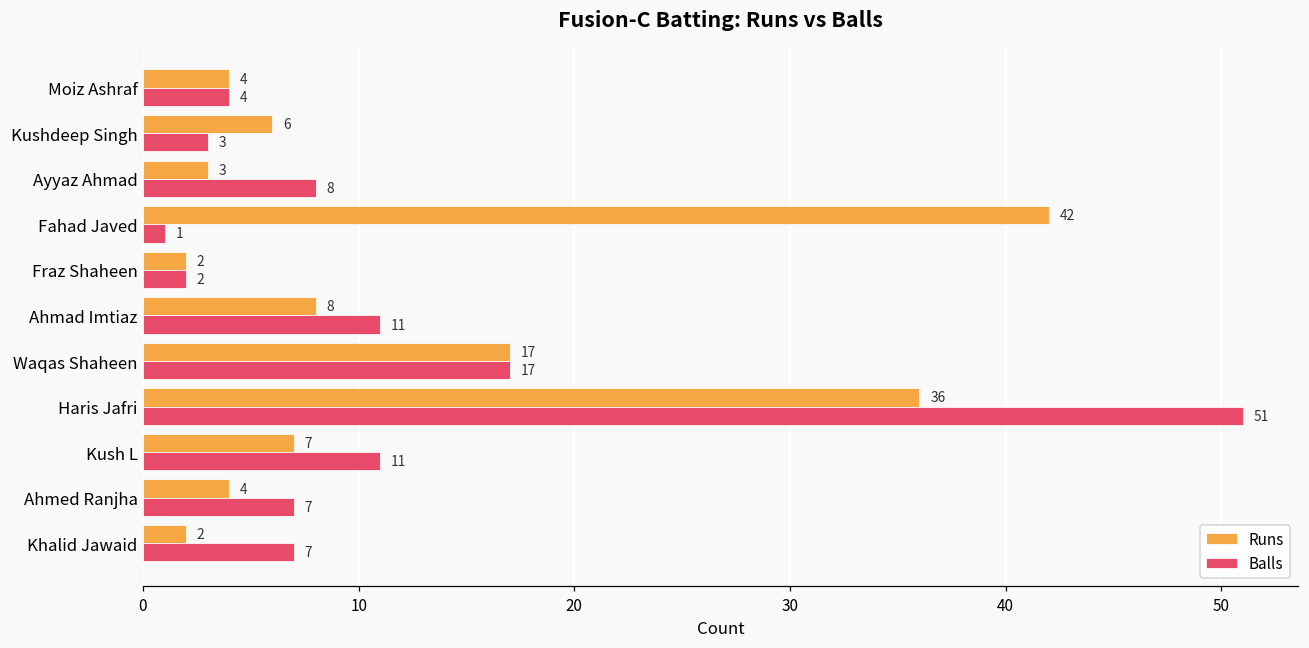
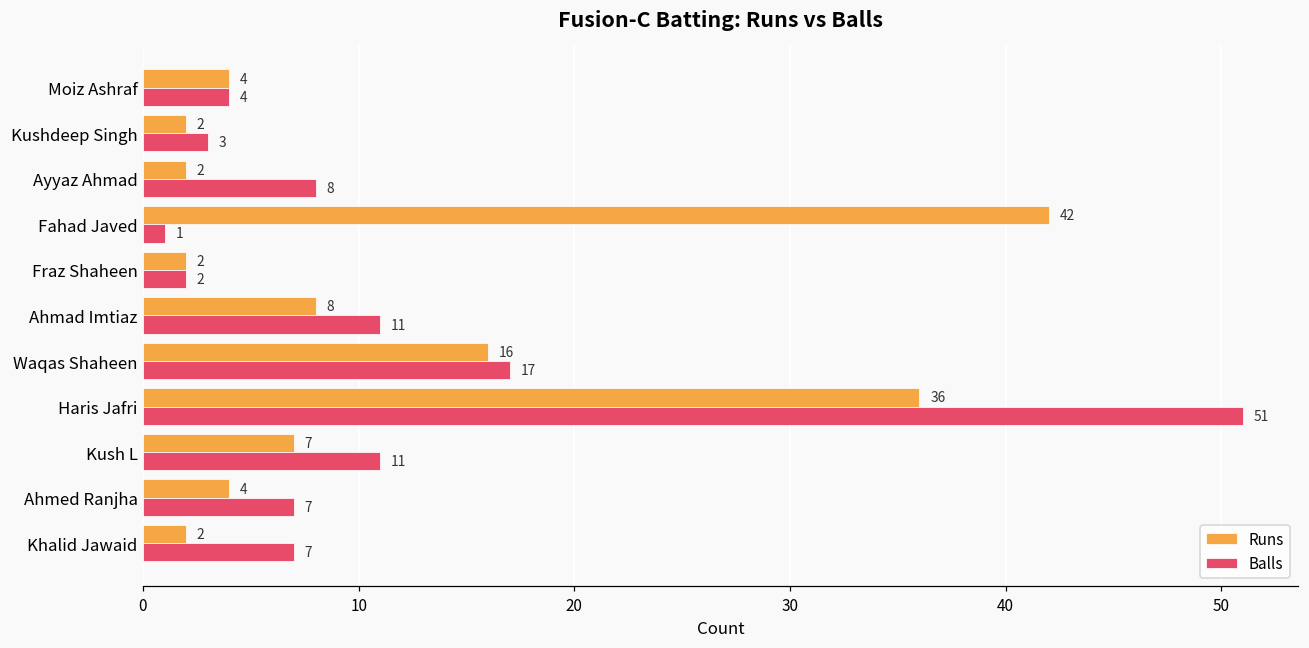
Runs, Kushdeep Singh: 6 -> 2
Runs, Ayyaz Ahmad: 3 -> 2
Runs, Waqas Shaheen: 17 -> 16
